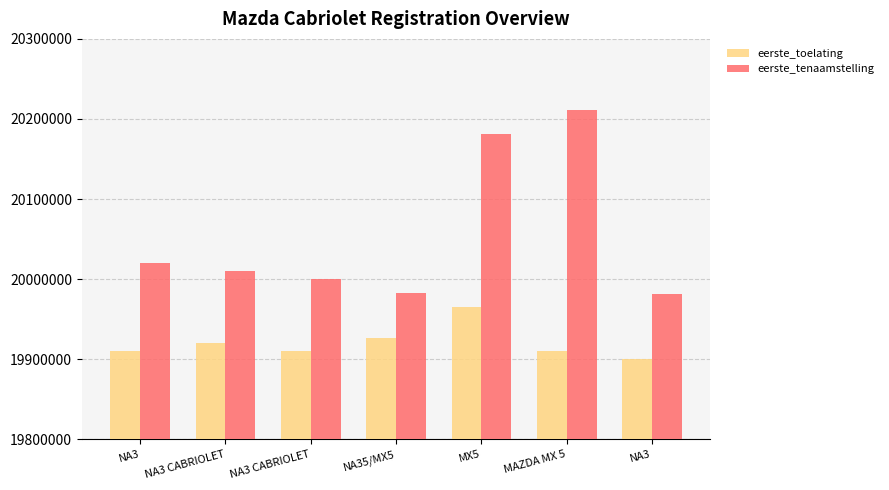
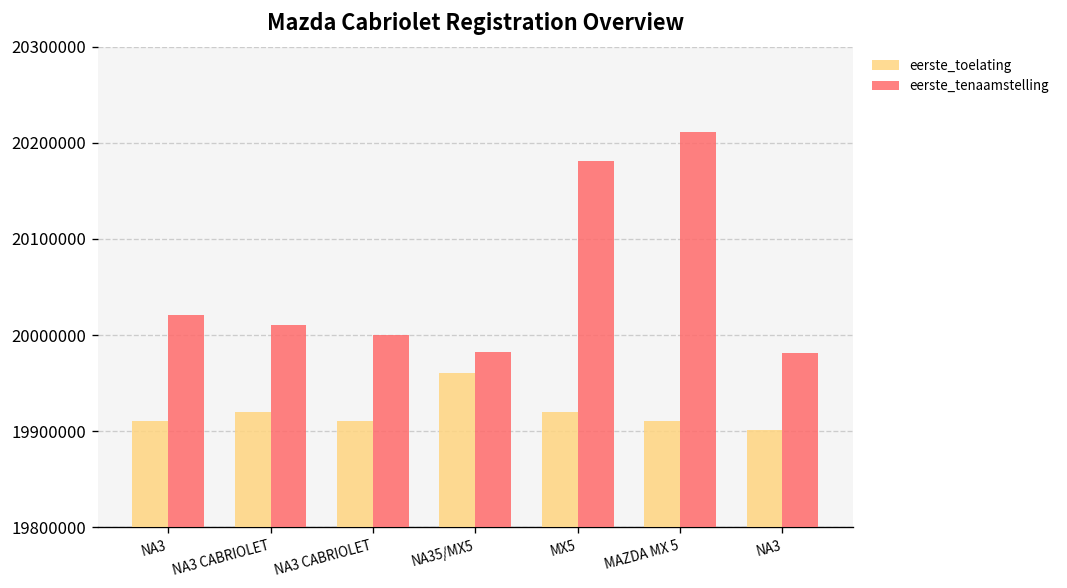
eerste_toelating, NA35/MX5: 19930000 -> 19960000
eerste_toelating, MX5: 19960000 -> 19920000
